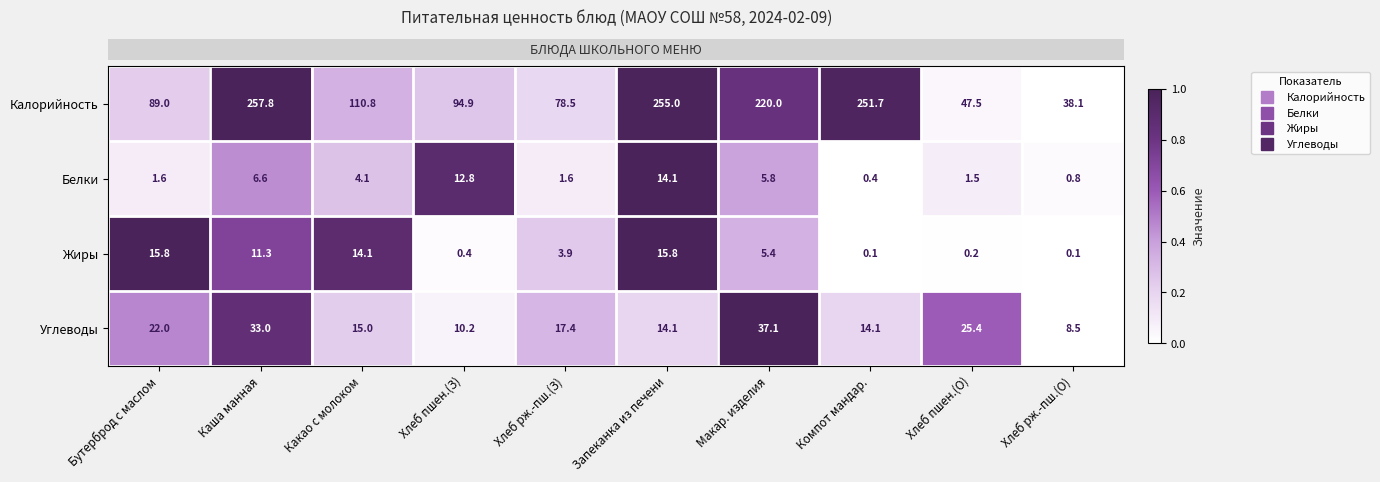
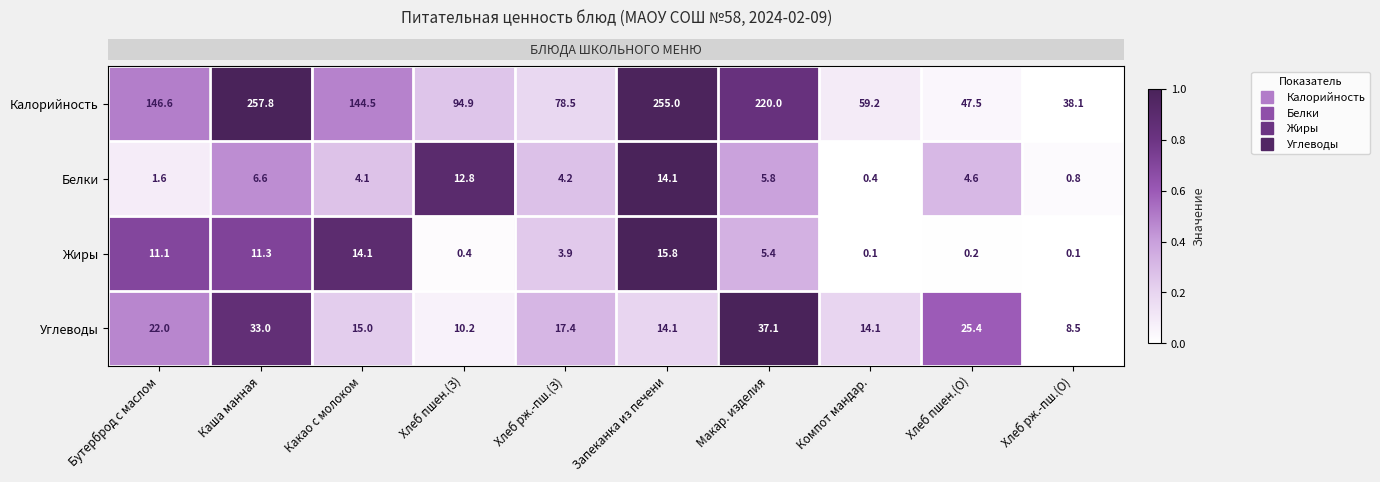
Калорийность, Бутерброд с маслом: 89.0 -> 146.6
Калорийность, Какао с молоком: 110.8 -> 144.5
Калорийность, Компот мандар.: 251.7 -> 59.2
Белки, Хлеб рж.-пш.(З): 1.6 -> 4.2
Белки, Хлеб пшен.(О): 1.5 -> 4.6
Жиры, Бутерброд с маслом: 15.8 -> 11.1
